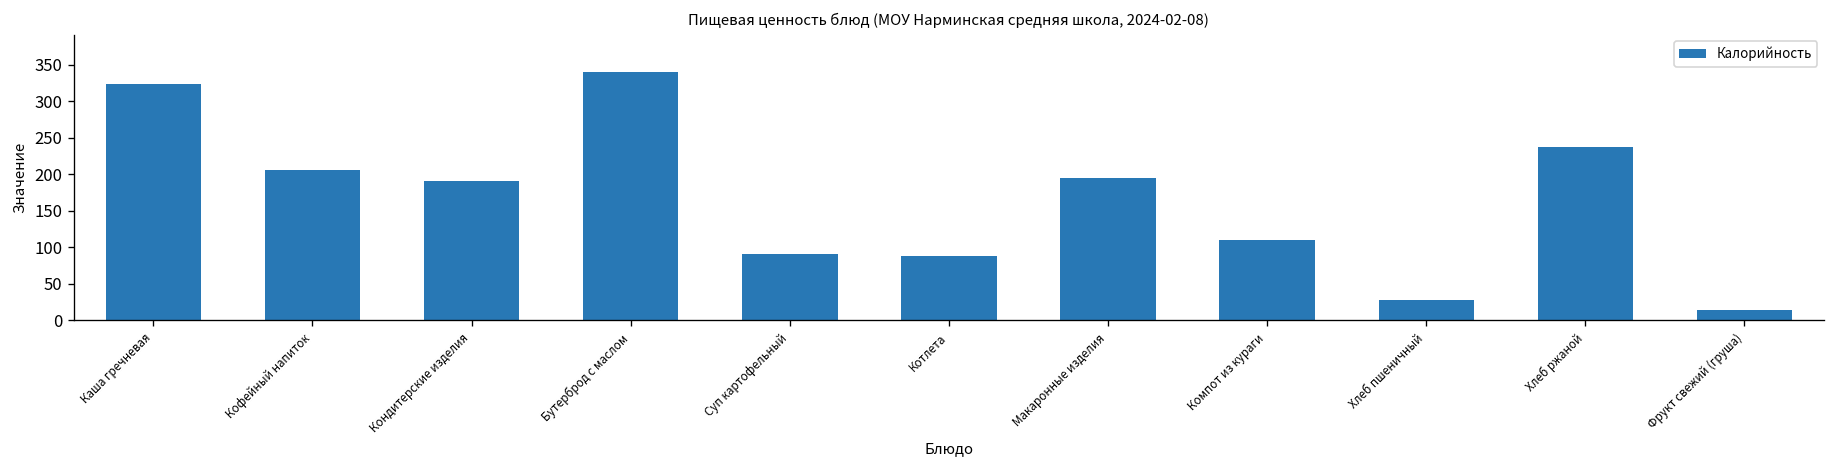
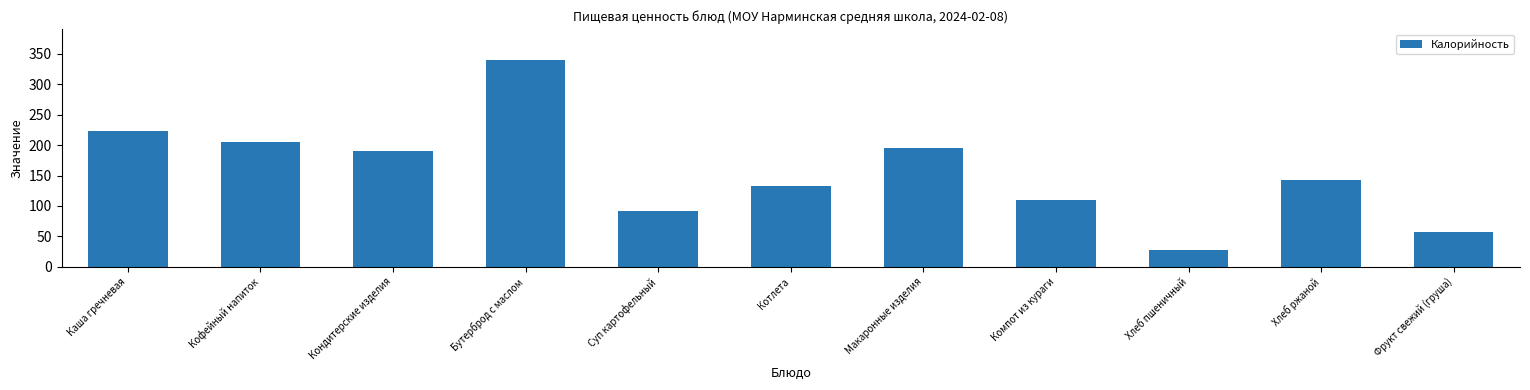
Каша гречневая: 320 -> 220
Котлета: 90 -> 130
Хлеб ржаной: 240 -> 140
Фрукт свежий (груша): 10 -> 60
